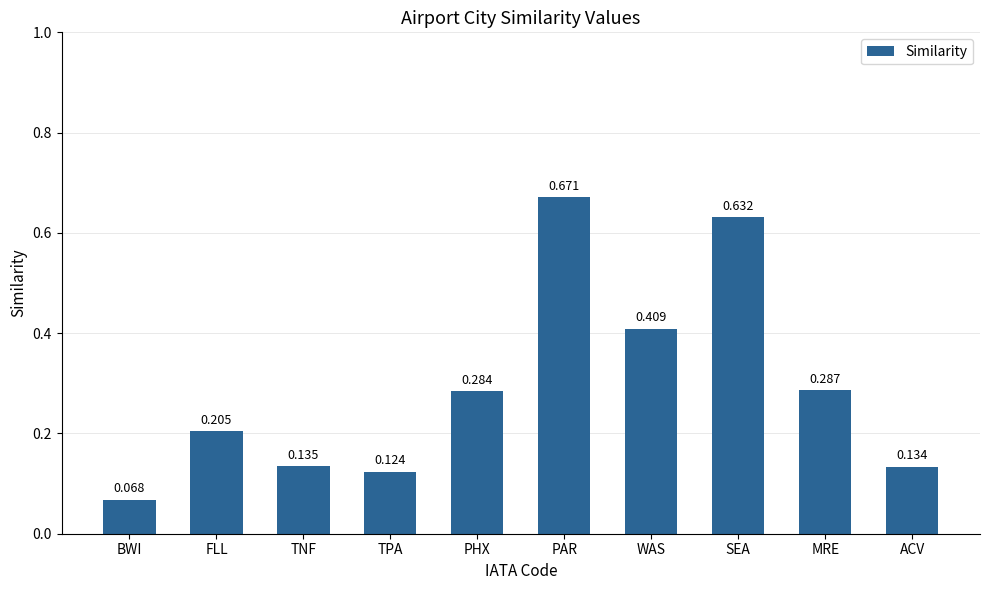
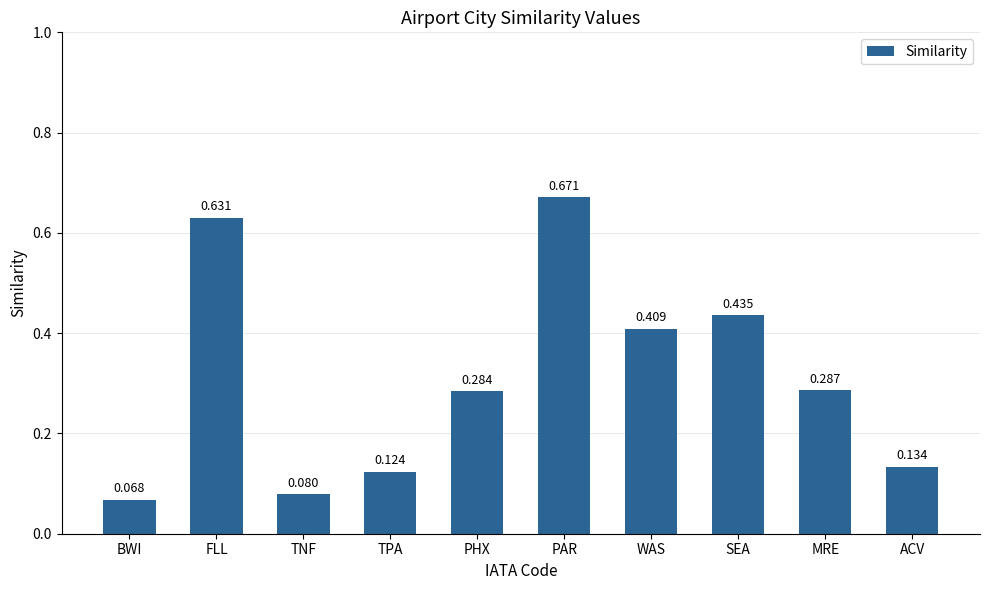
FLL: 0.205 -> 0.631
TNF: 0.135 -> 0.080
SEA: 0.632 -> 0.435
